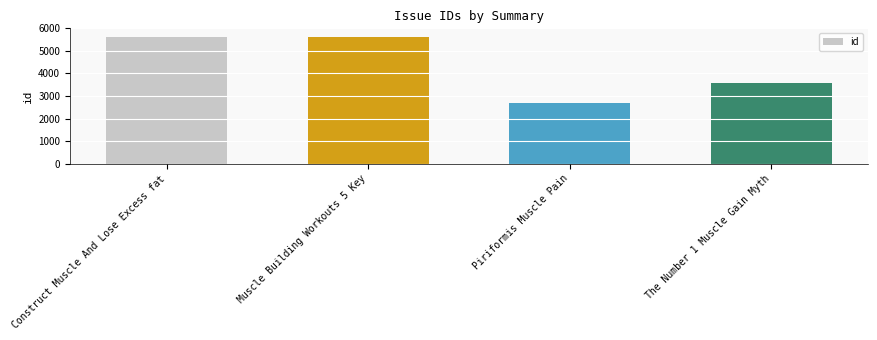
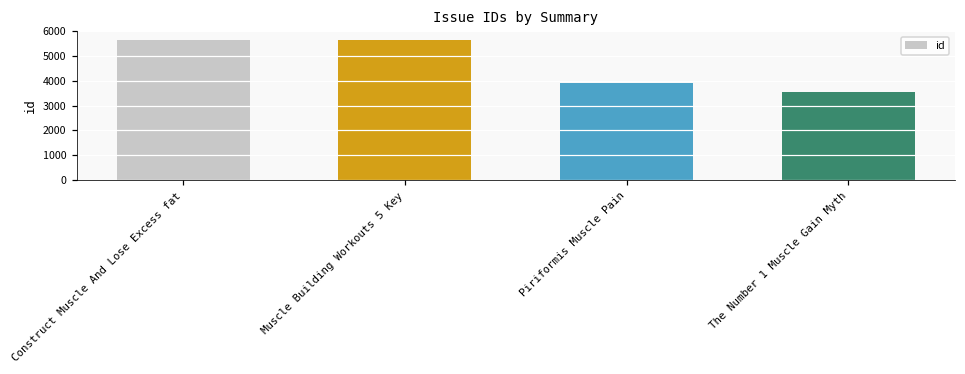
Piriformis Muscle Pain: 2700 -> 3900
